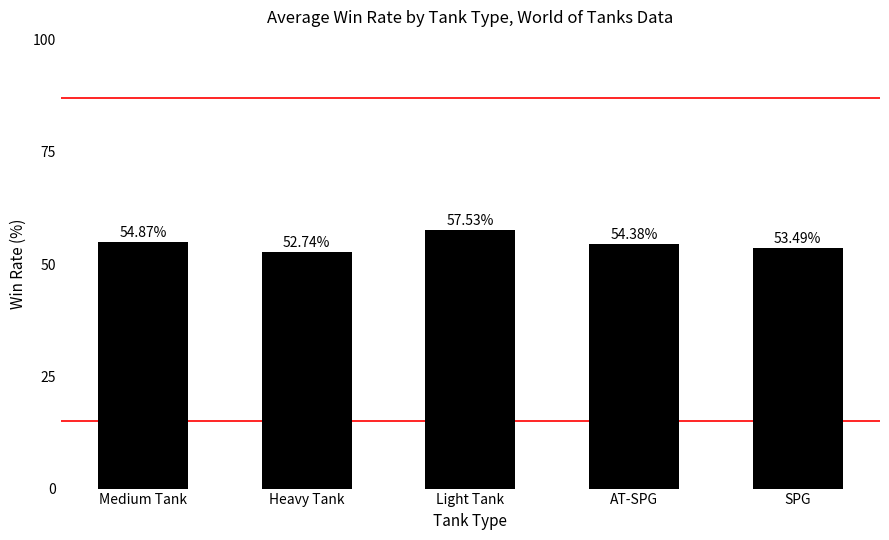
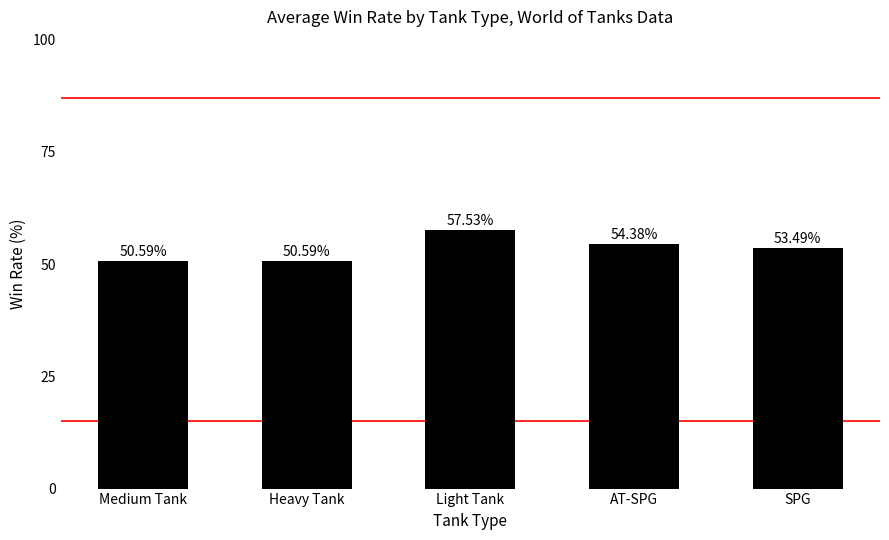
Medium Tank: 54.87% -> 50.59%
Heavy Tank: 52.74% -> 50.59%
